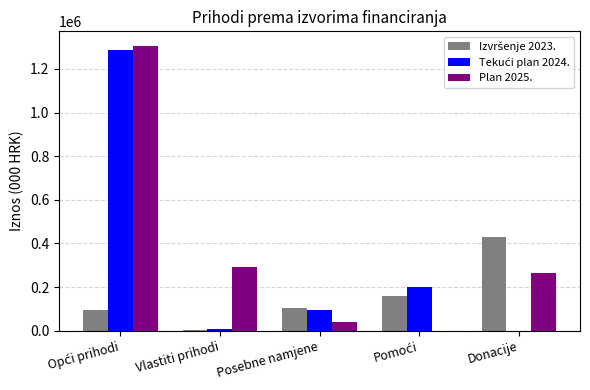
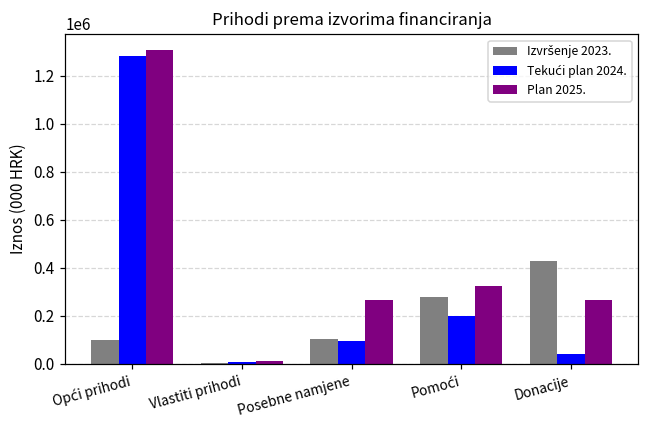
Plan 2025., Vlastiti prihodi: 290000 -> 10000
Plan 2025., Posebne namjene: 40000 -> 270000
Izvršenje 2023., Pomoći: 160000 -> 280000
Plan 2025., Pomoći: 0 -> 320000
Tekući plan 2024., Donacije: 0 -> 40000
